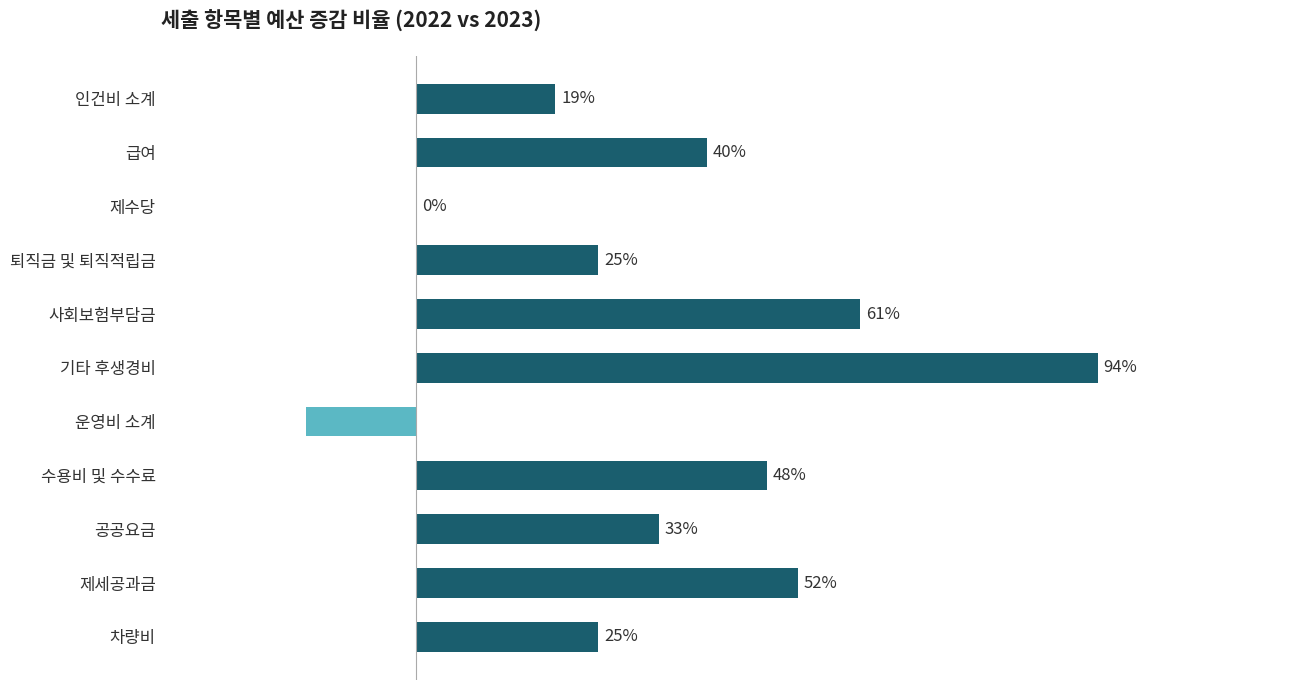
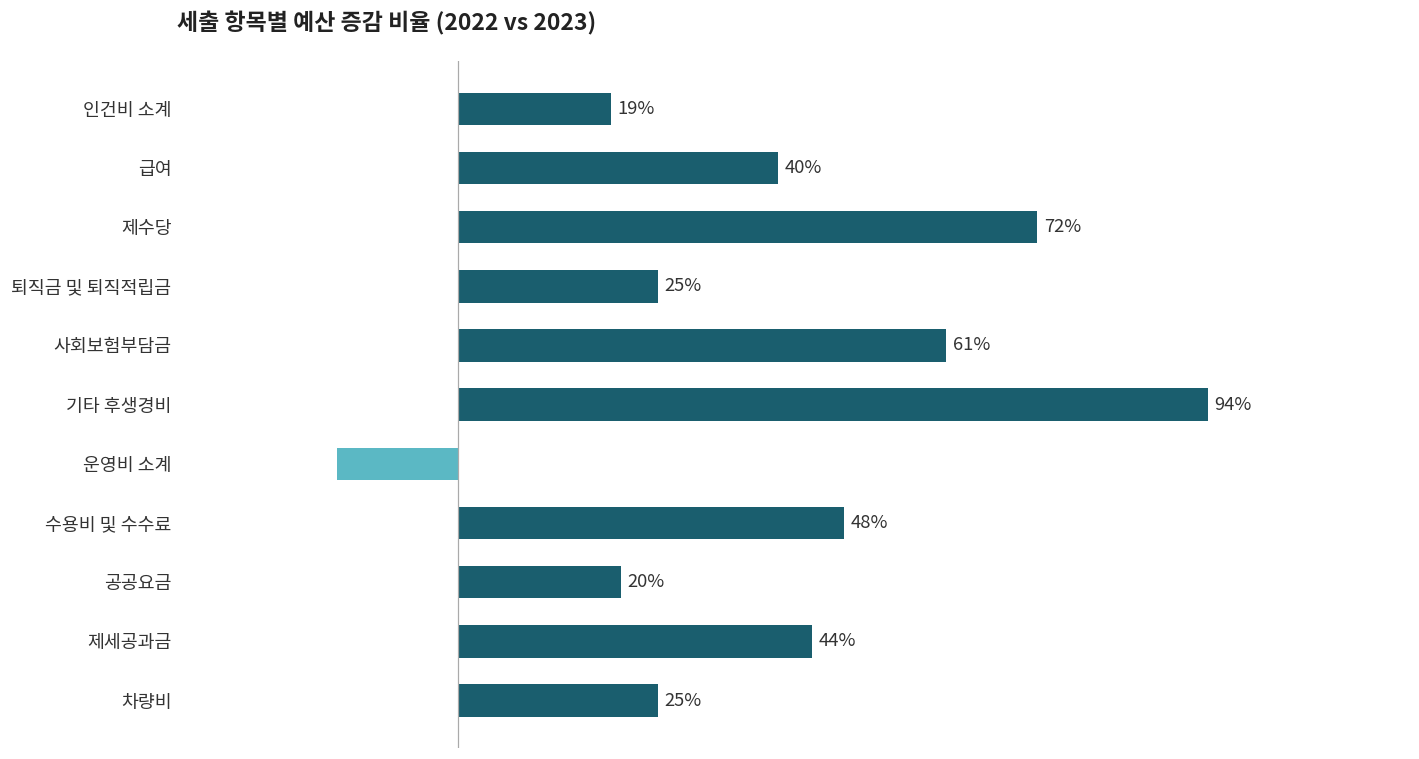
제수당: 0% -> 72%
공공요금: 33% -> 20%
제세공과금: 52% -> 44%
